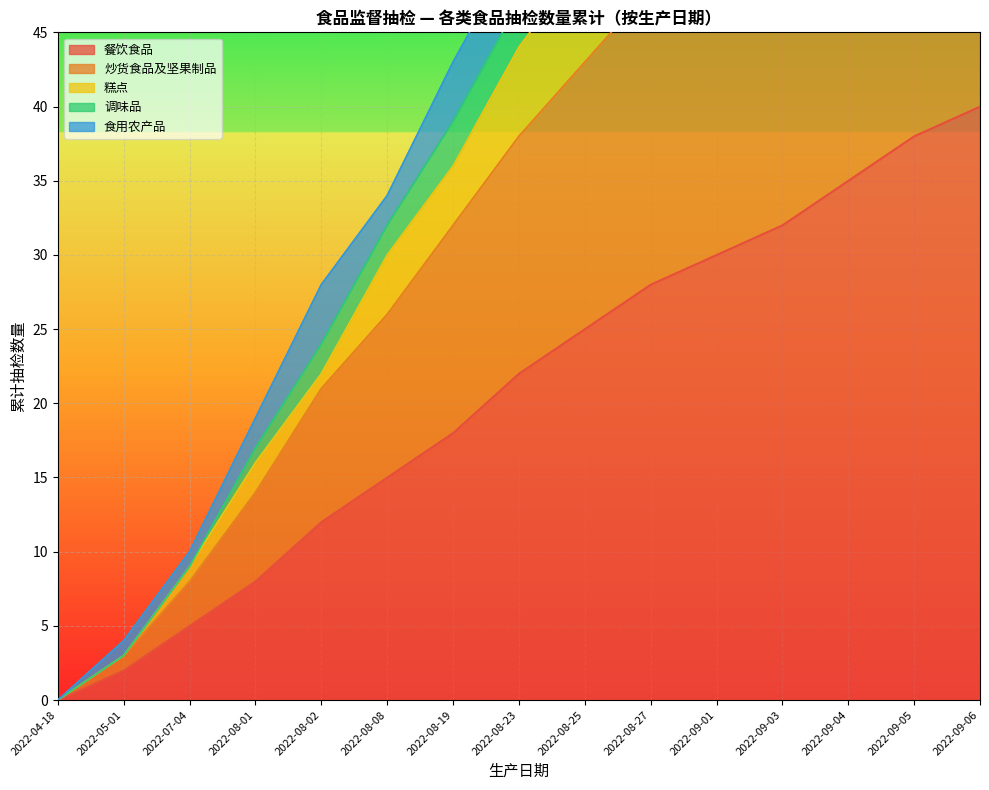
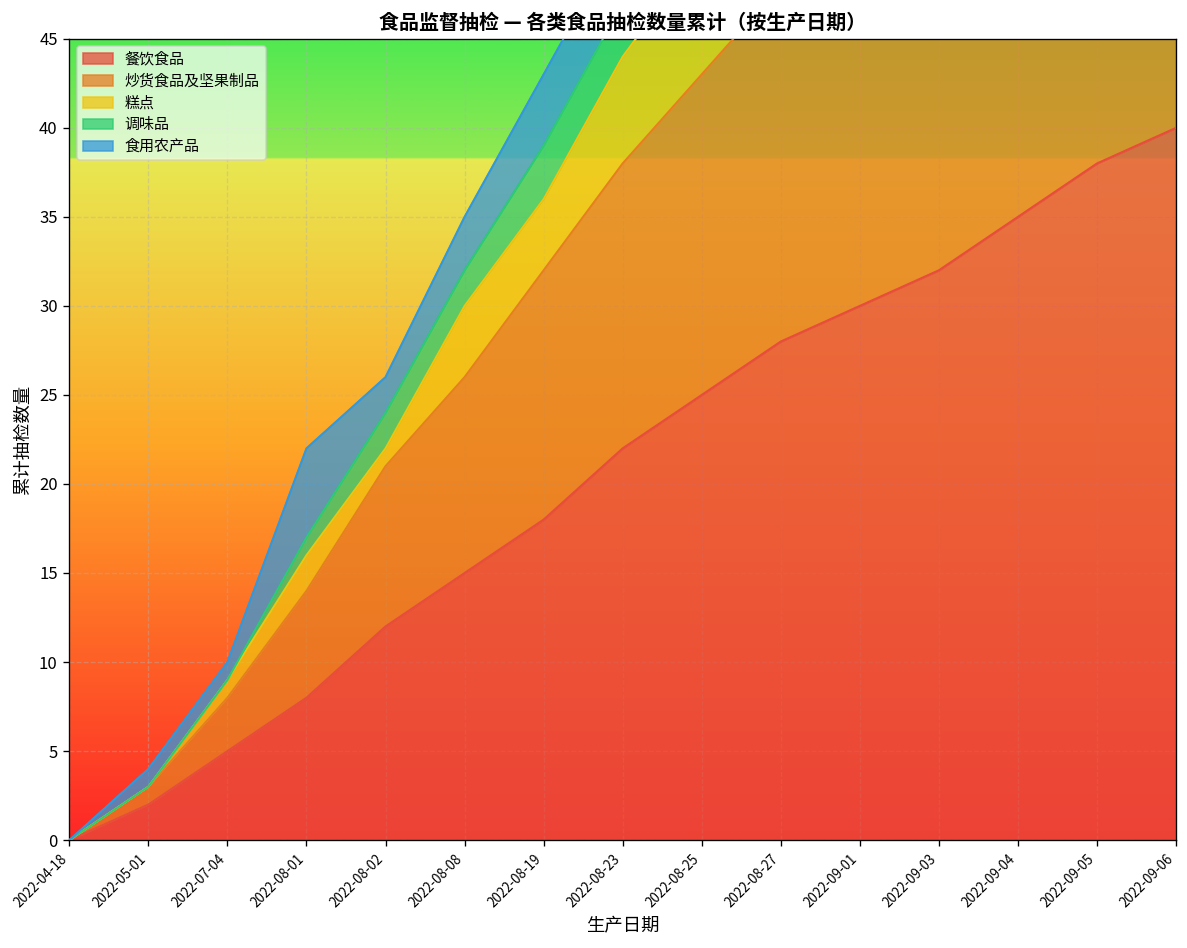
食用农产品, 2022-08-01: 2 -> 5
食用农产品, 2022-08-02: 4 -> 2
食用农产品, 2022-08-08: 2 -> 3
